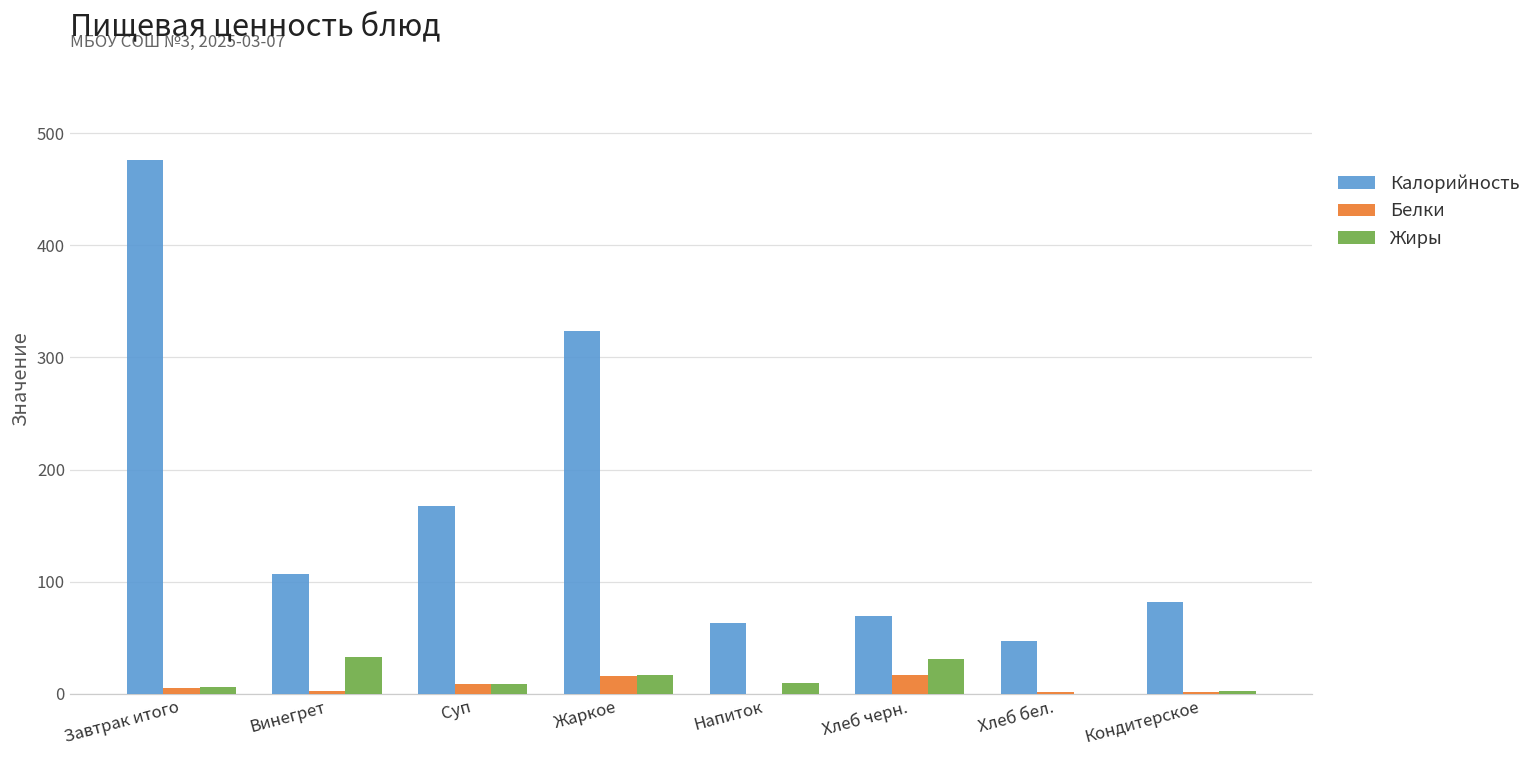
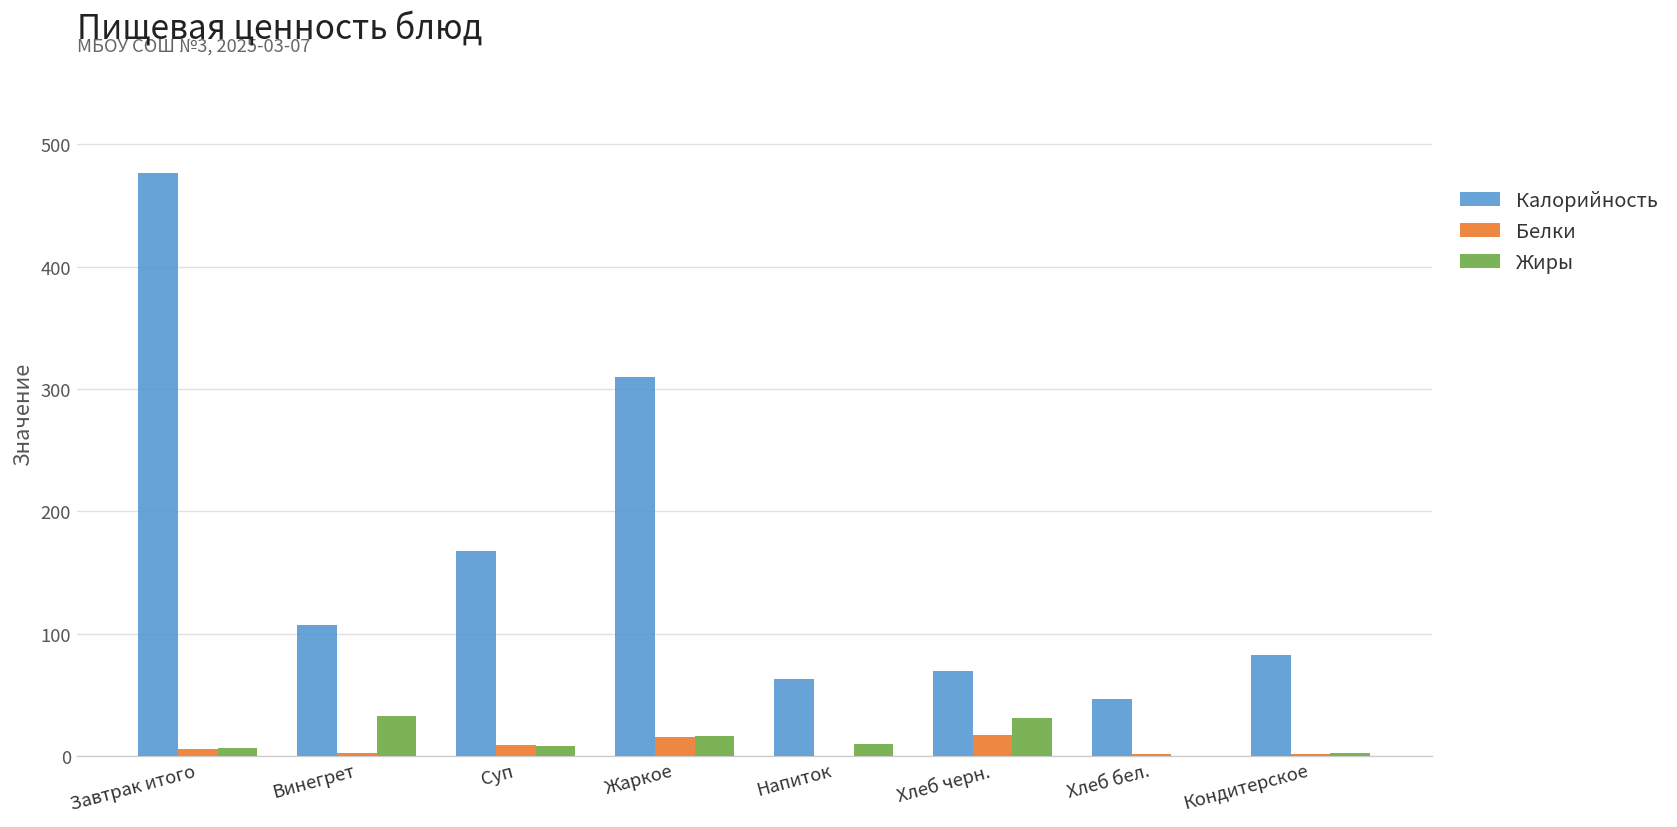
Калорийность, Жаркое: 324 -> 310
